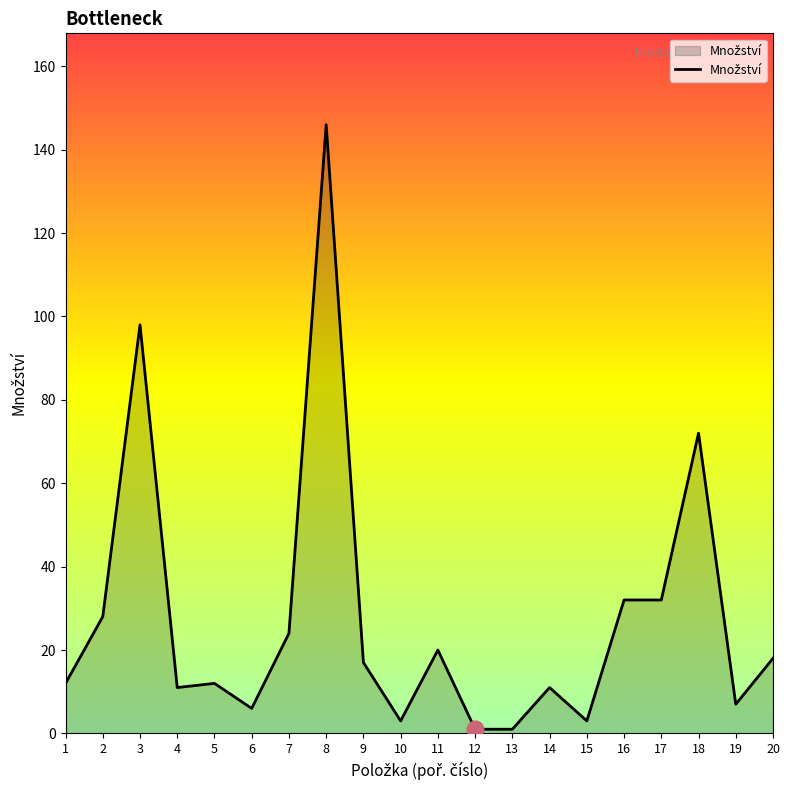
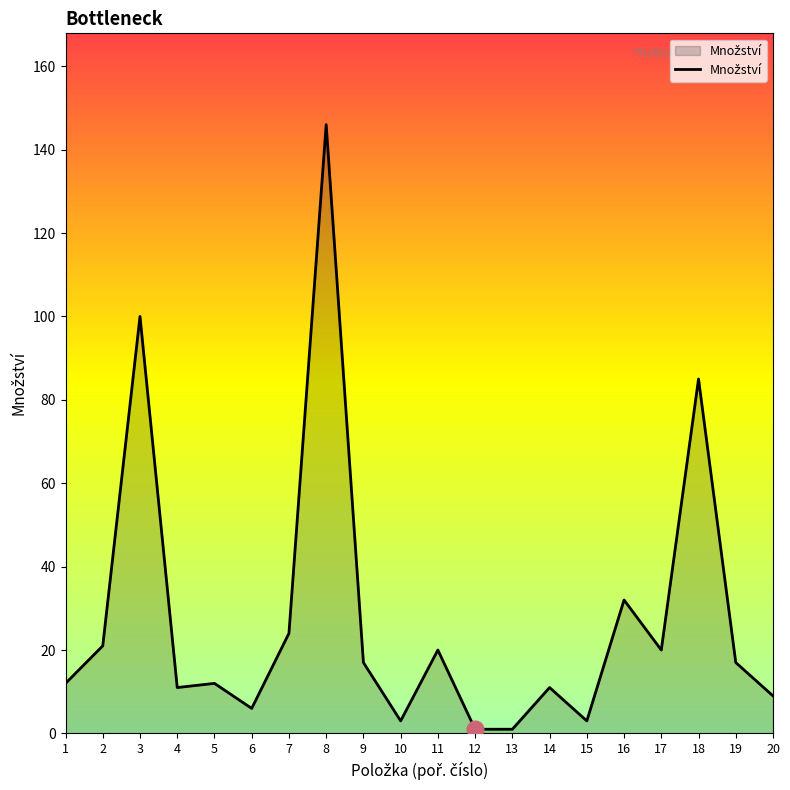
Množství, 2: 28 -> 21
Množství, 3: 98 -> 100
Množství, 17: 32 -> 20
Množství, 18: 72 -> 85
Množství, 19: 7 -> 17
Množství, 20: 18 -> 9
